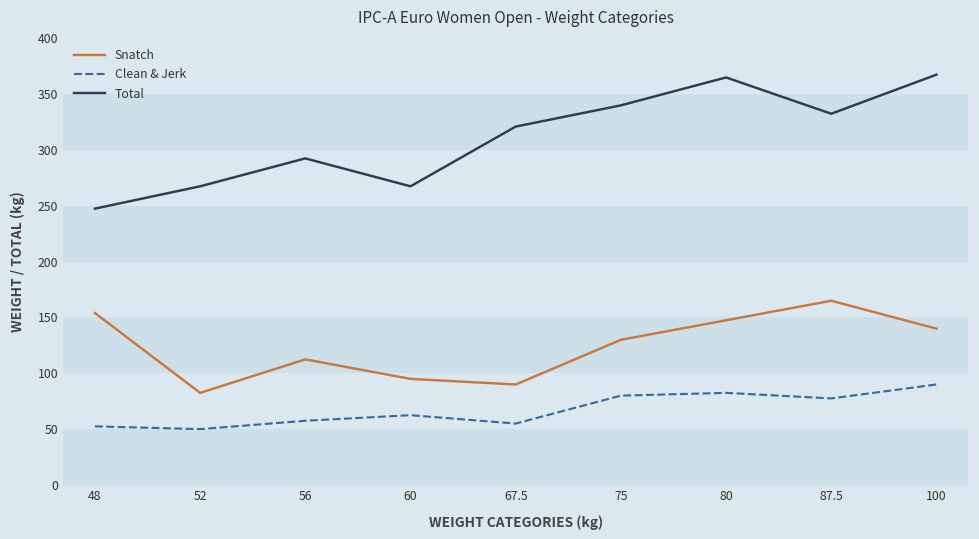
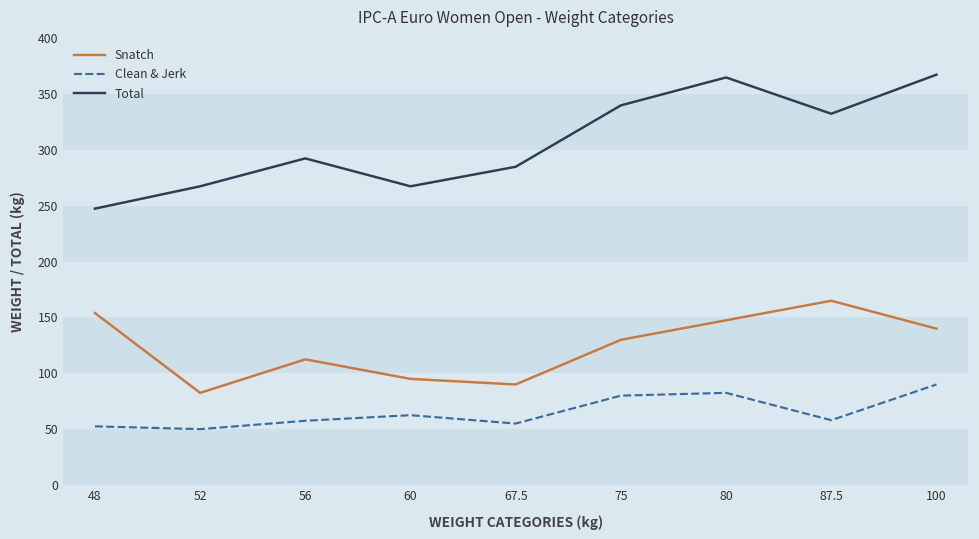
Total, 67.5: 321 -> 285
Clean & Jerk, 87.5: 78 -> 58
